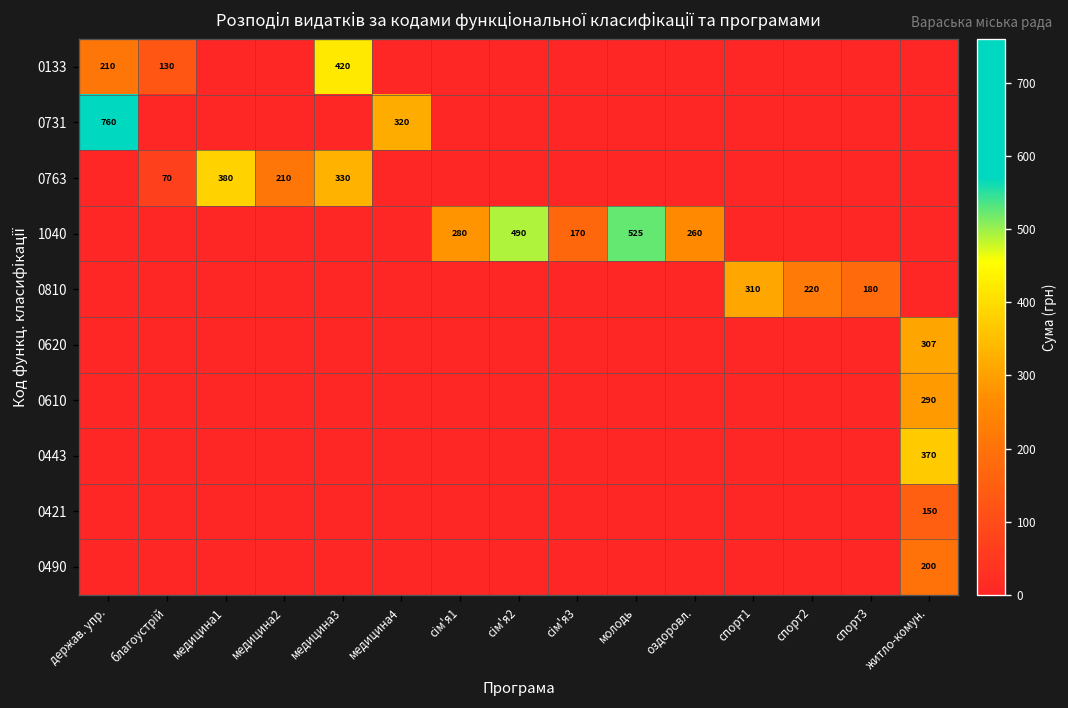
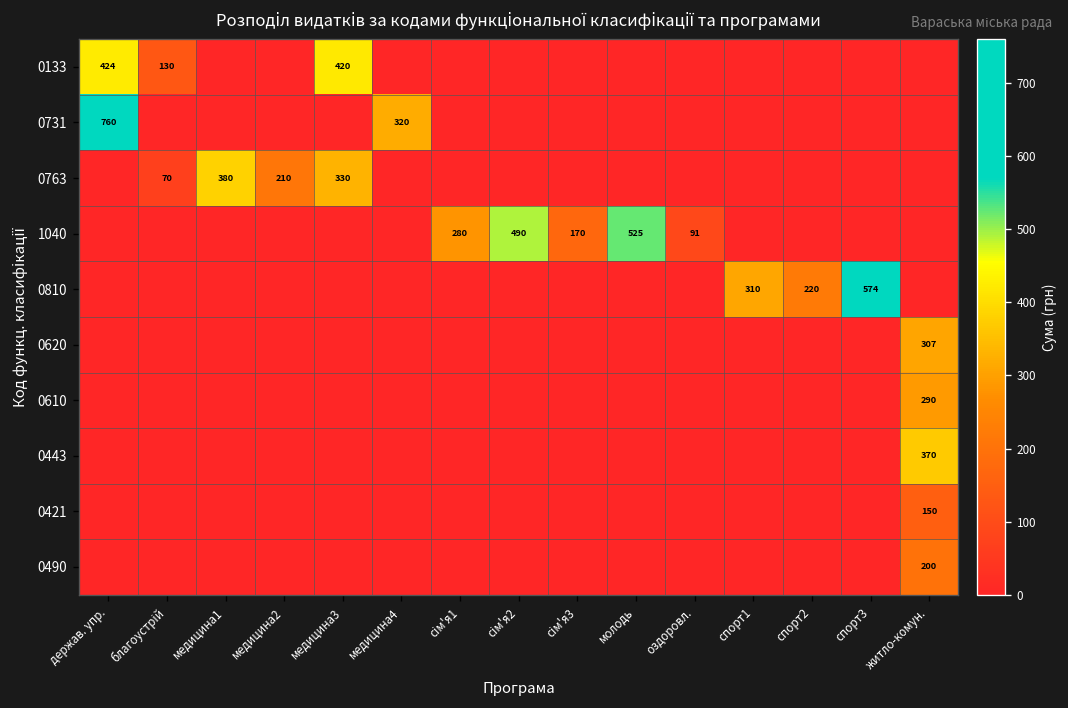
0133, держав. упр.: 210 -> 424
1040, оздоровл.: 260 -> 91
0810, спорт3: 180 -> 574
